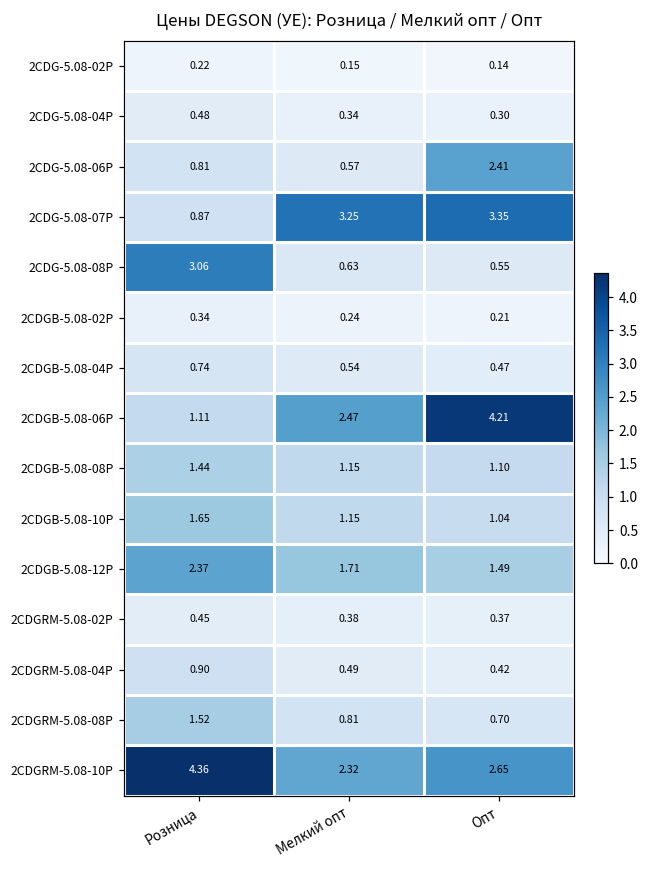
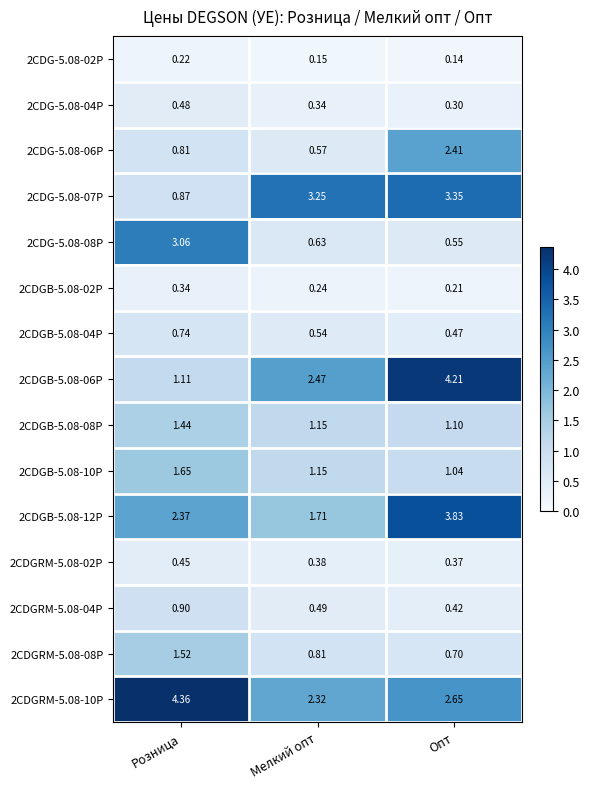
2CDGB-5.08-12P, Опт: 1.49 -> 3.83
